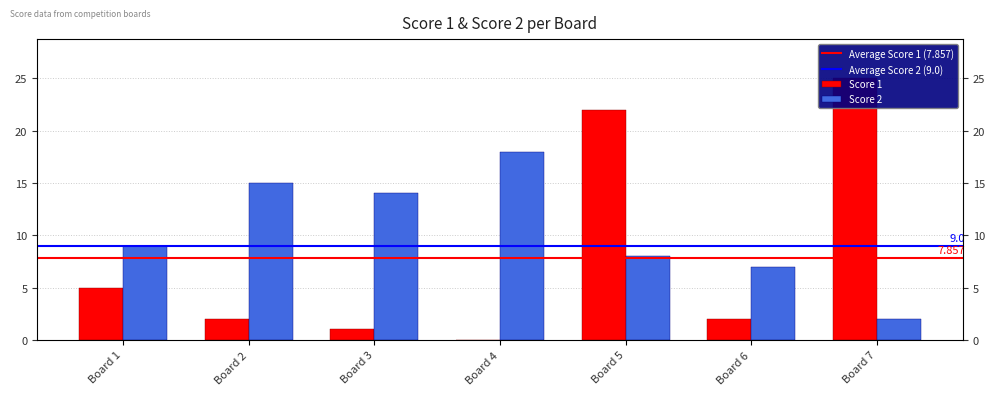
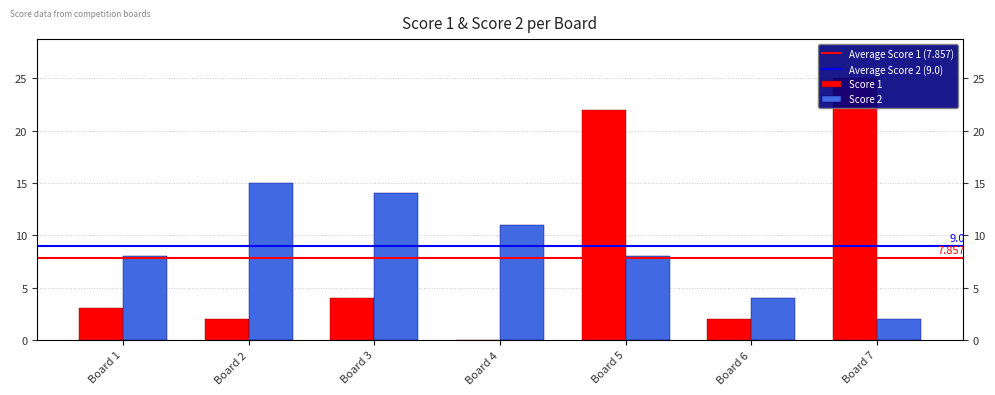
Score 1, Board 1: 5 -> 3
Score 2, Board 1: 9 -> 8
Score 1, Board 3: 1 -> 4
Score 2, Board 4: 18 -> 11
Score 2, Board 6: 7 -> 4
